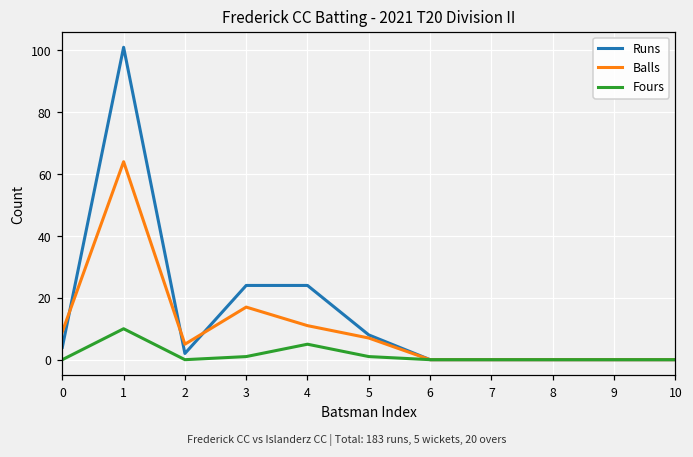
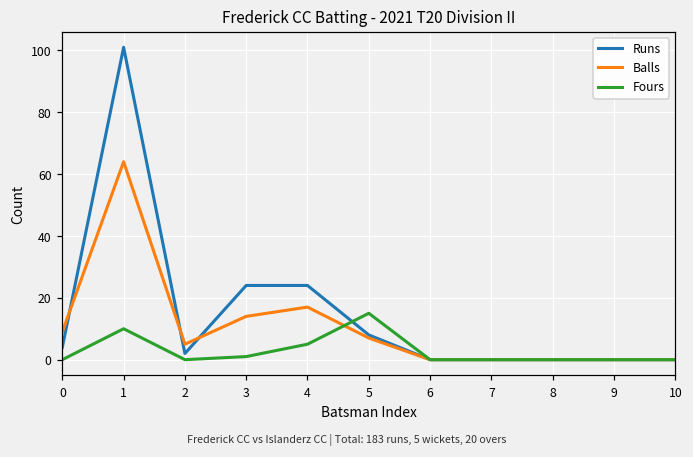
Balls, 3: 17 -> 14
Balls, 4: 11 -> 17
Fours, 5: 1 -> 15
